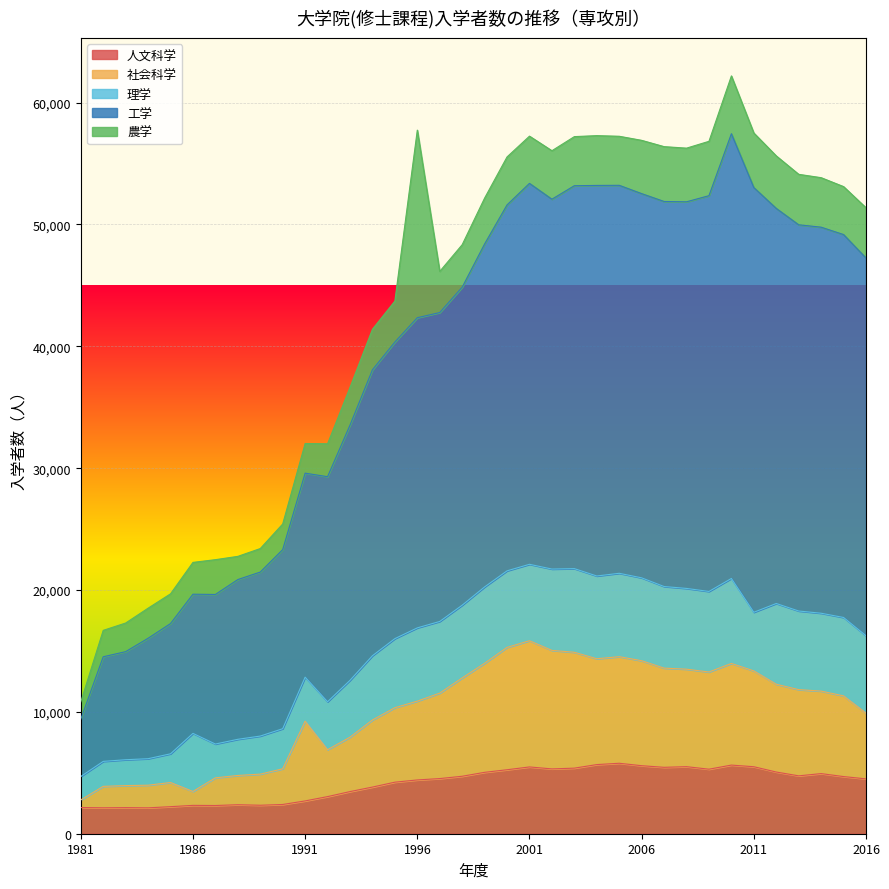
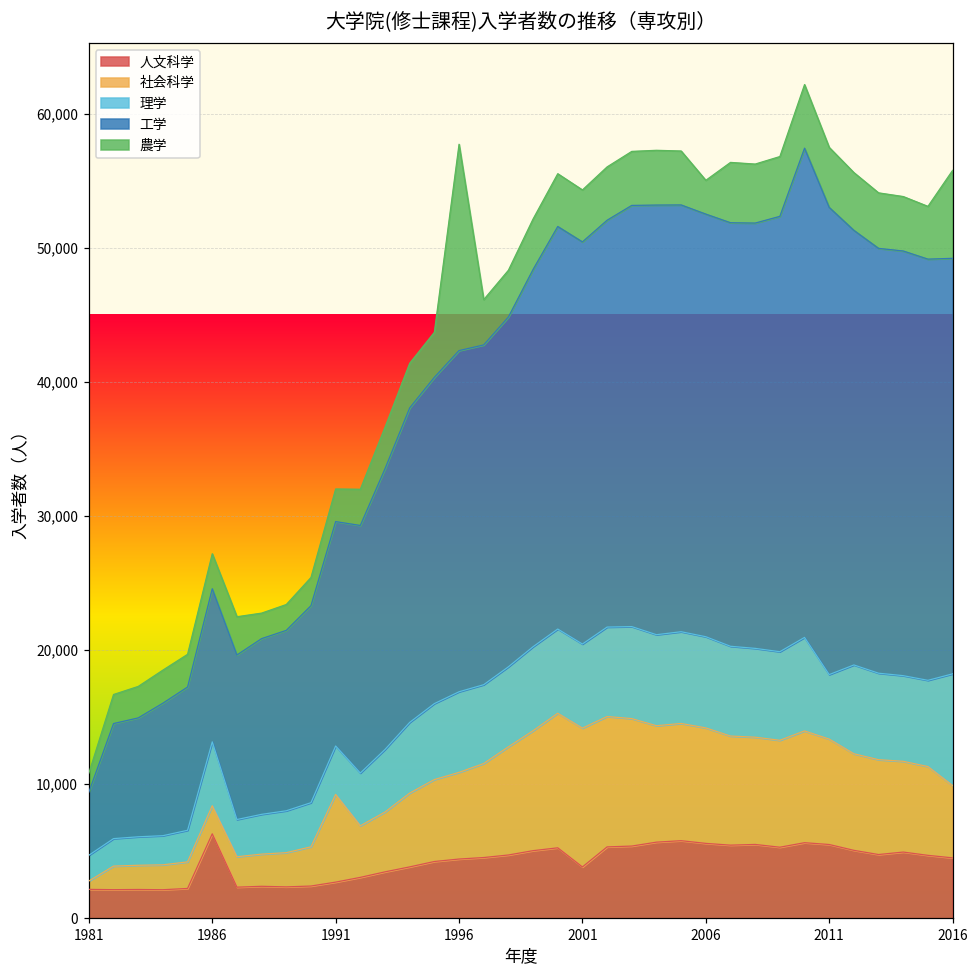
人文科学, 1986: 2,300 -> 6,300
社会科学, 1986: 1,100 -> 2,100
人文科学, 2001: 5,500 -> 3,800
工学, 2001: 31,300 -> 30,000
農学, 2006: 4,400 -> 2,500
理学, 2016: 6,300 -> 8,300
農学, 2016: 4,100 -> 6,600
